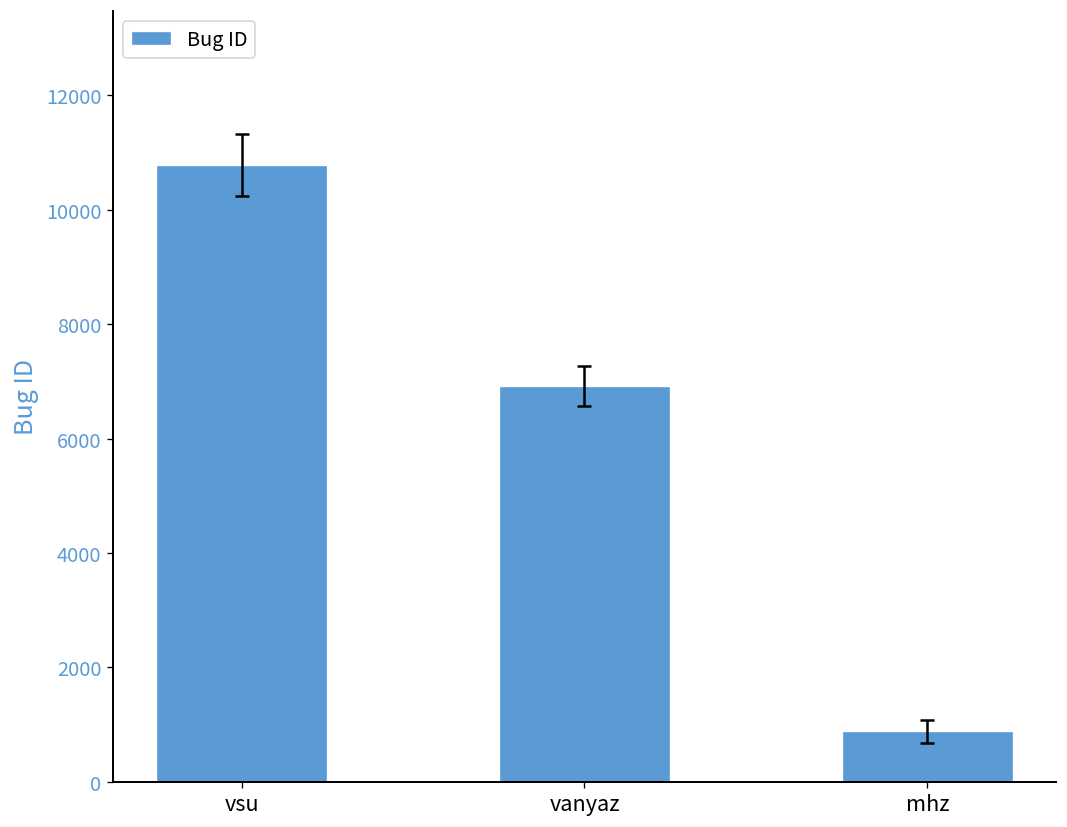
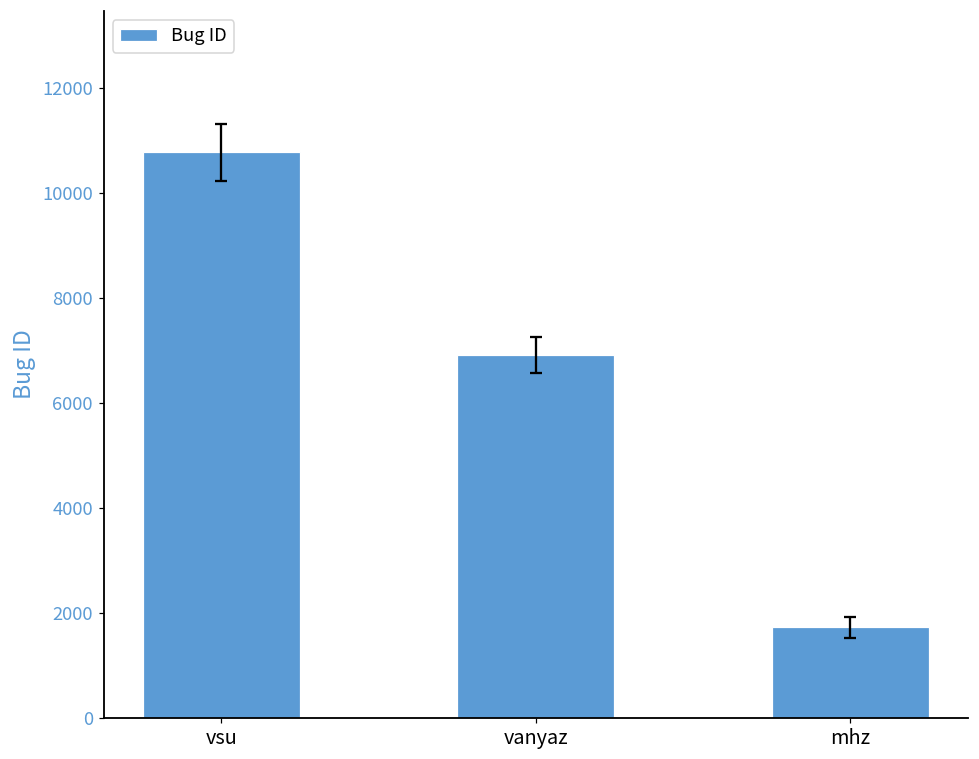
Bug ID, mhz: 900 -> 1700
